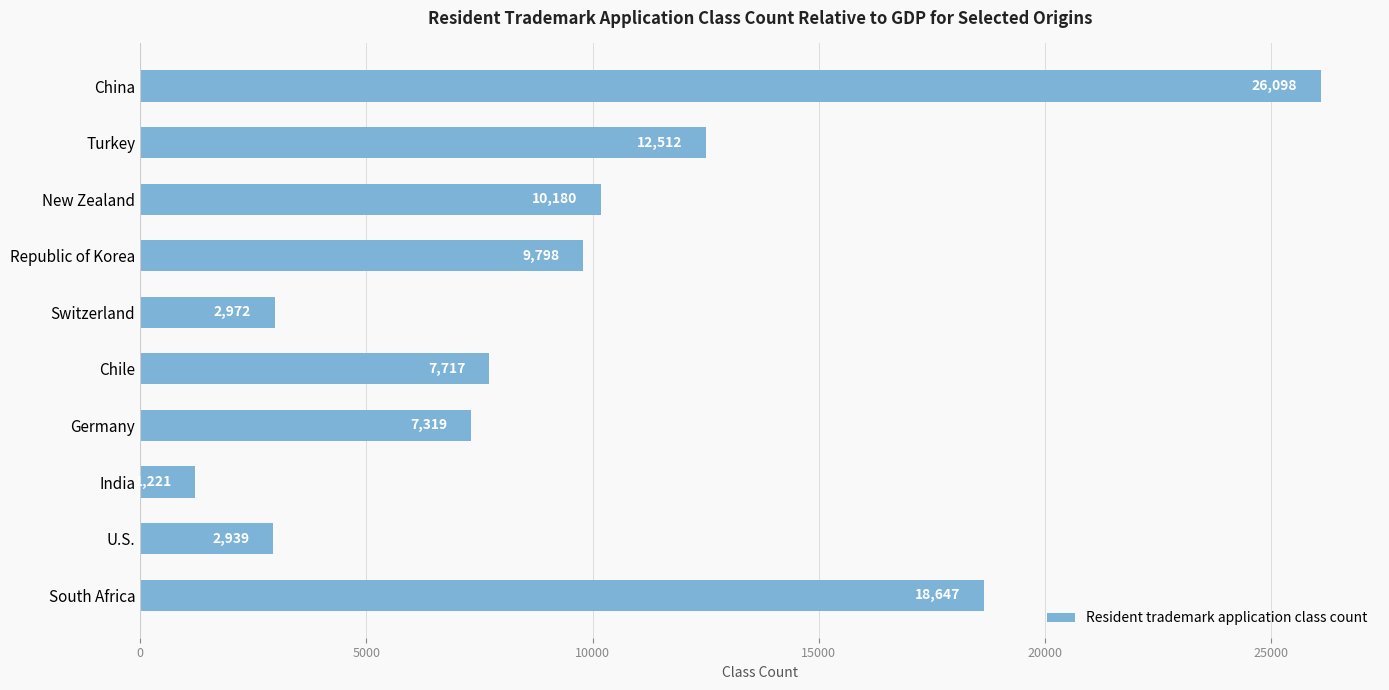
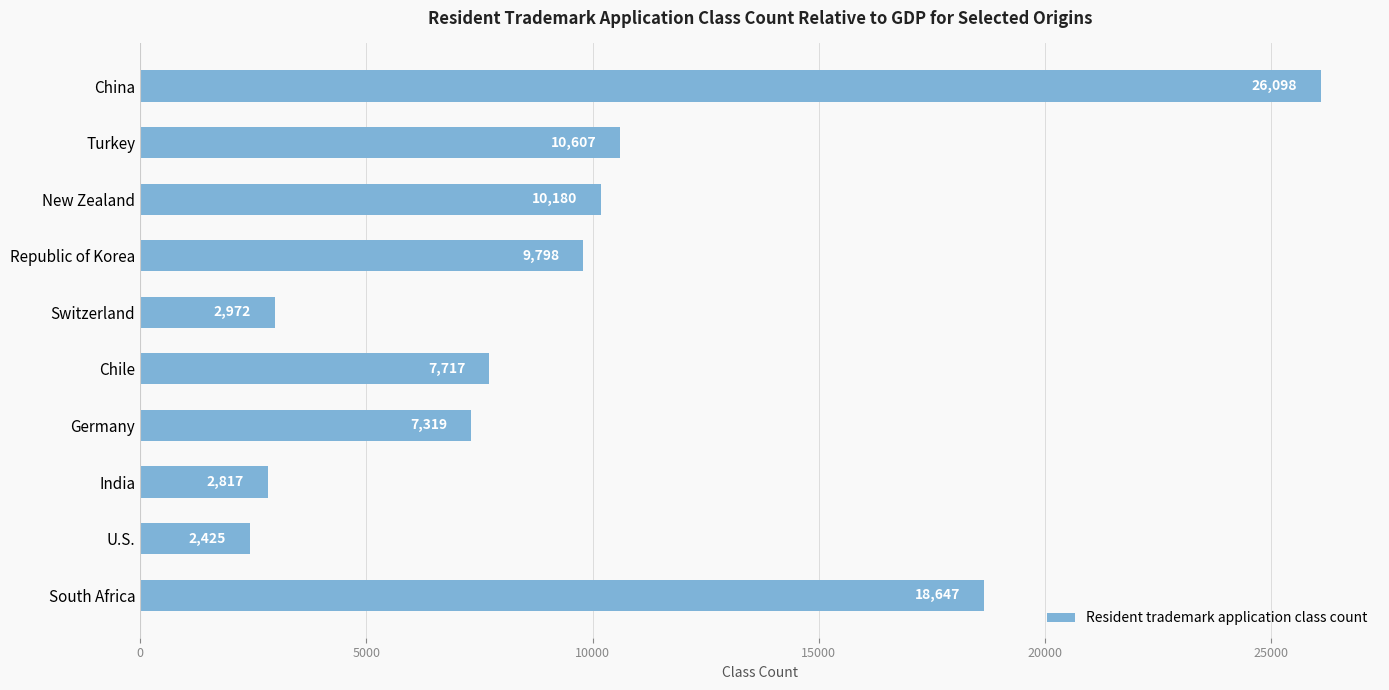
Turkey: 12,512 -> 10,607
India: 1,221 -> 2,817
U.S.: 2,939 -> 2,425
